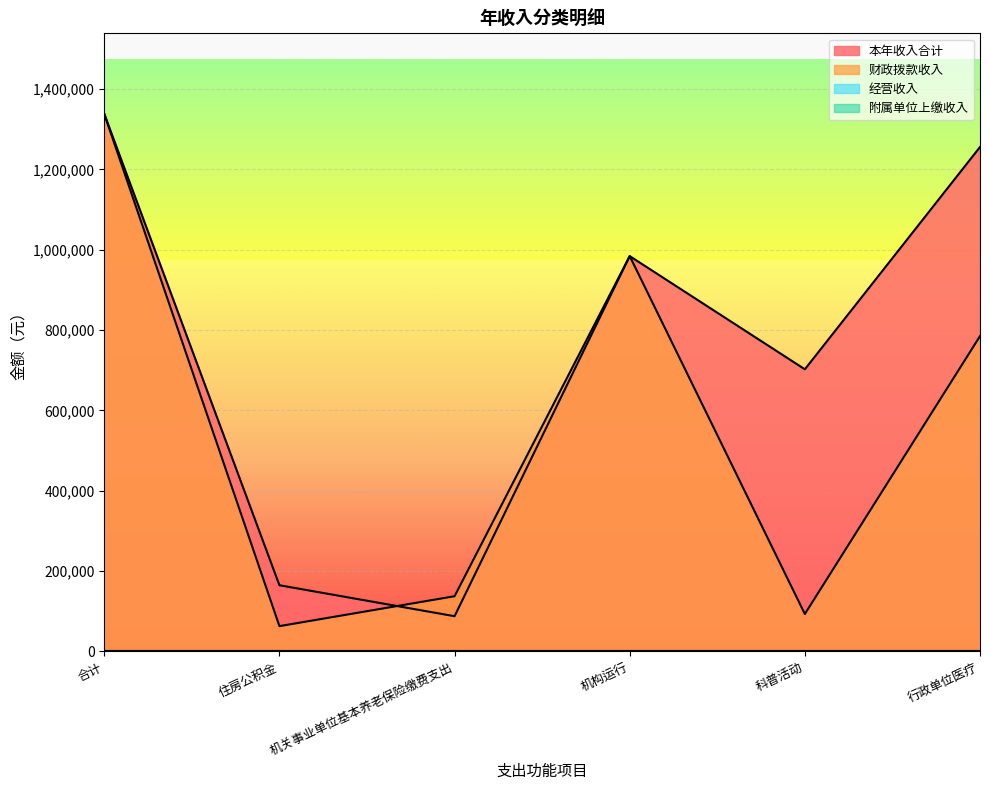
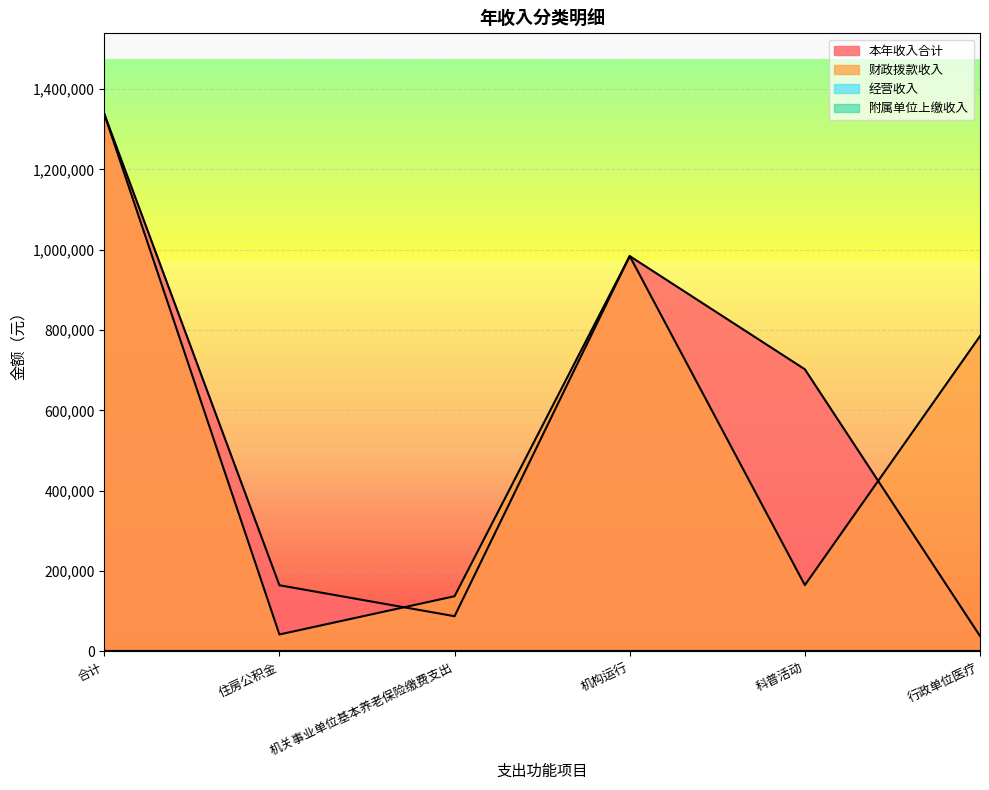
财政拨款收入, 住房公积金: 60,000 -> 40,000
财政拨款收入, 科普活动: 90,000 -> 170,000
本年收入合计, 行政单位医疗: 1,260,000 -> 40,000
